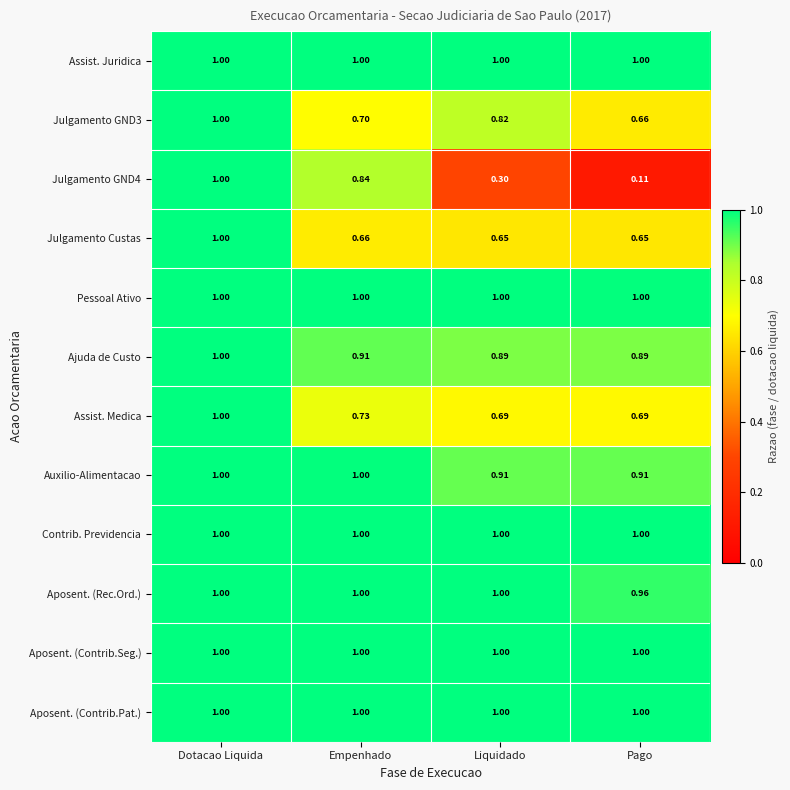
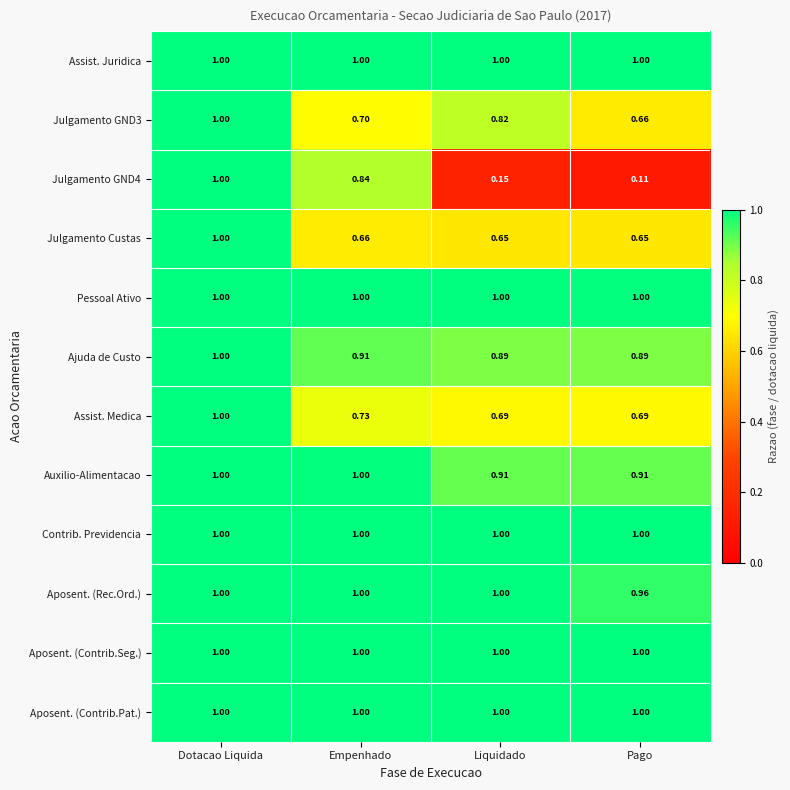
Julgamento GND4, Liquidado: 0.30 -> 0.15
